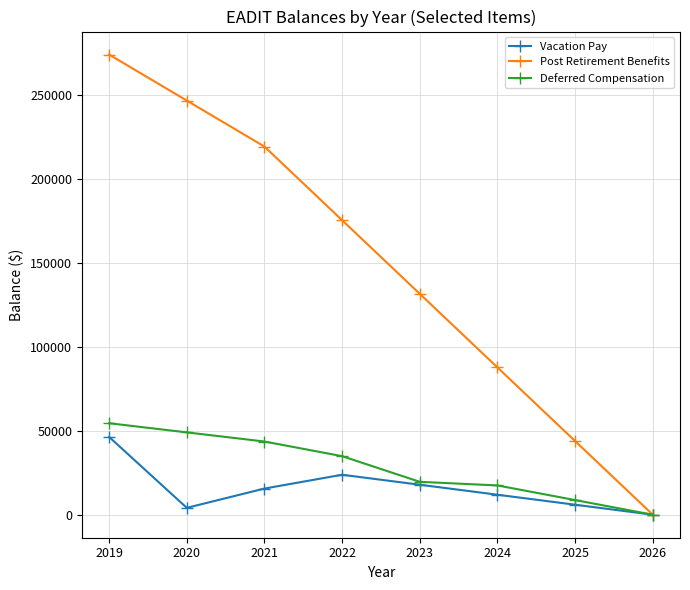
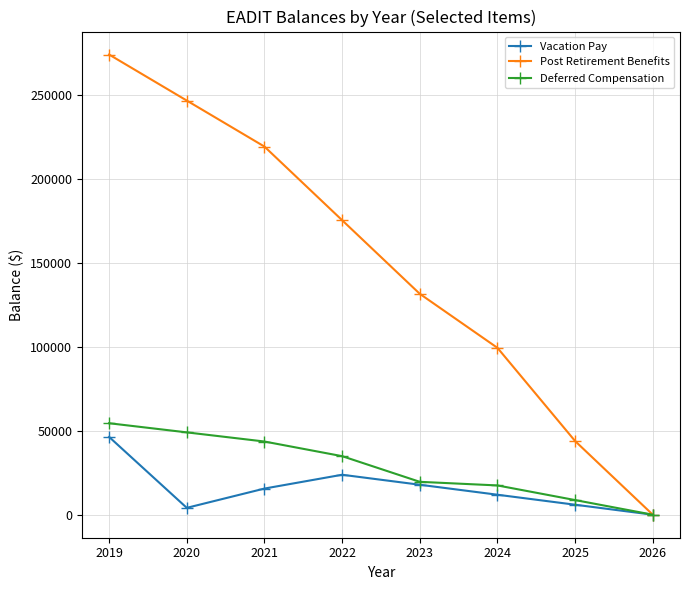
Post Retirement Benefits, 2024: 88000 -> 99000
